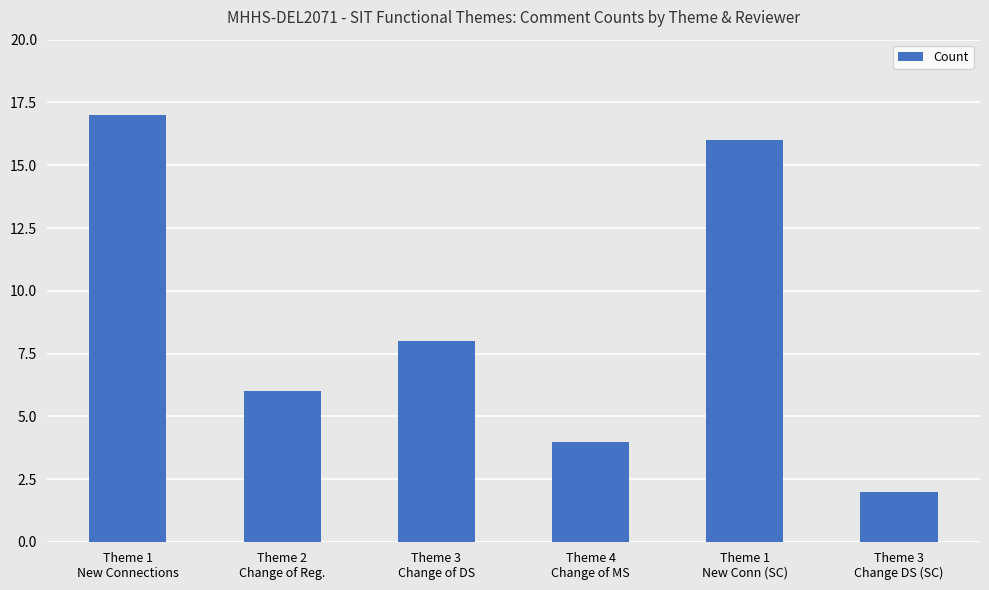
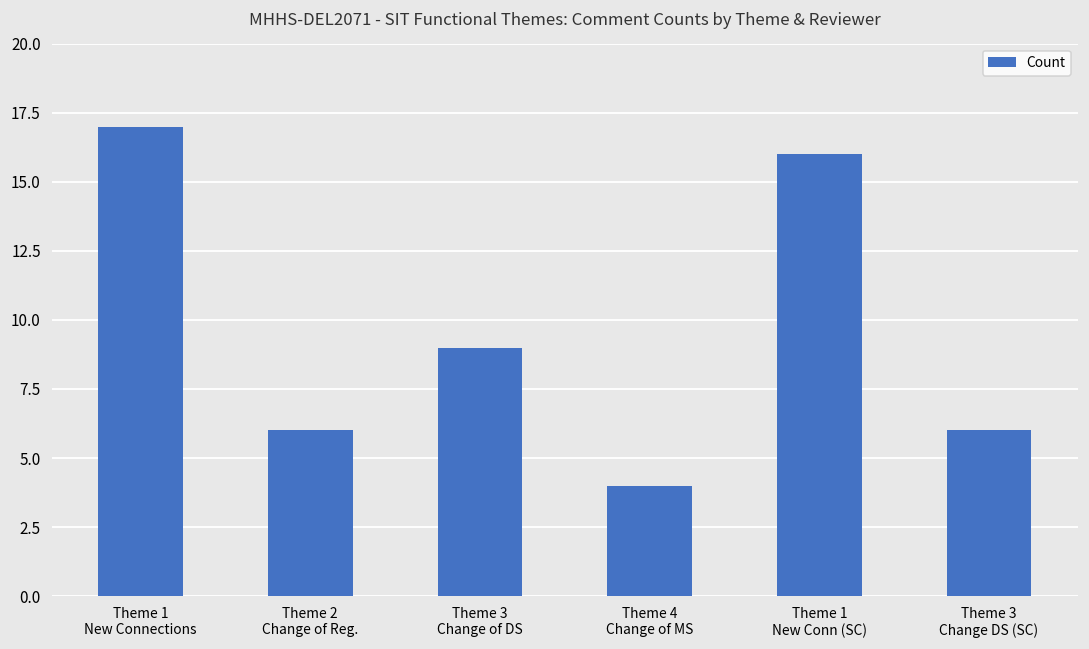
Theme 3 Change of DS: 8 -> 9
Theme 3 Change DS (SC): 2 -> 6
